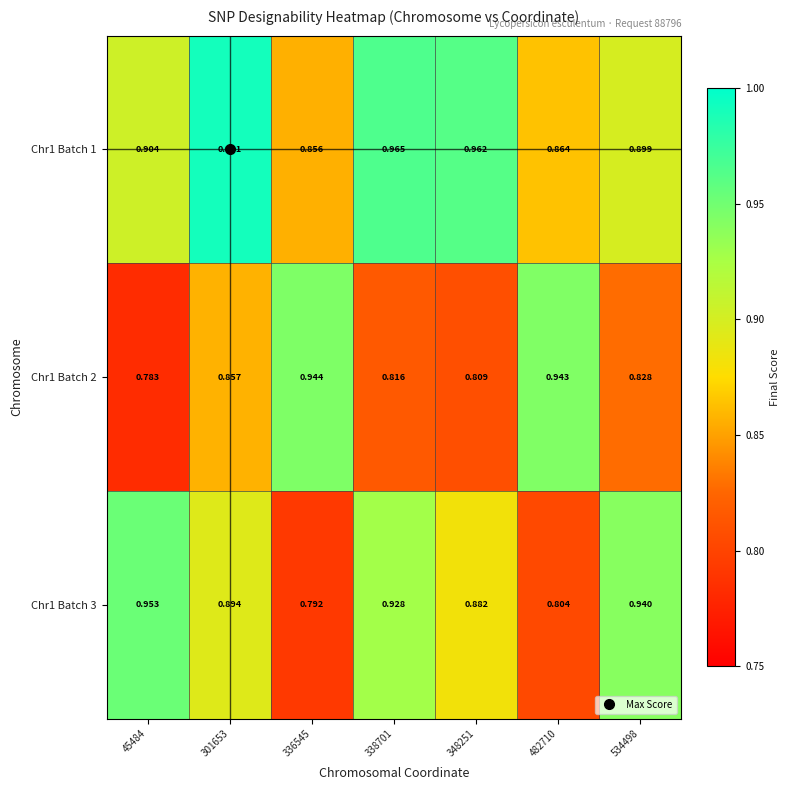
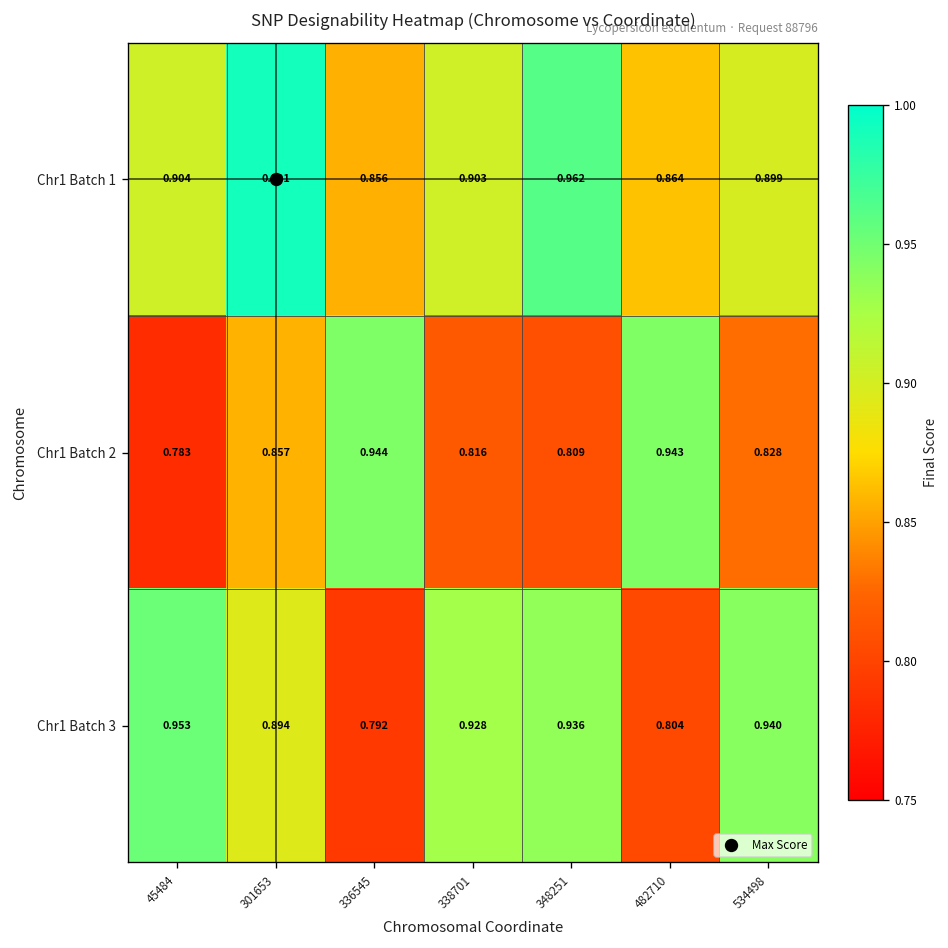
Chr1 Batch 1, 338701: 0.965 -> 0.903
Chr1 Batch 3, 348251: 0.882 -> 0.936
